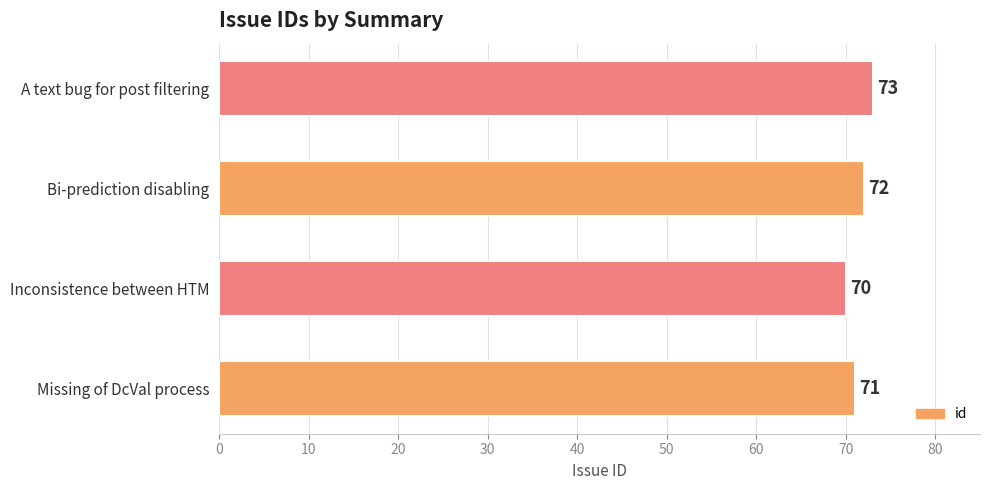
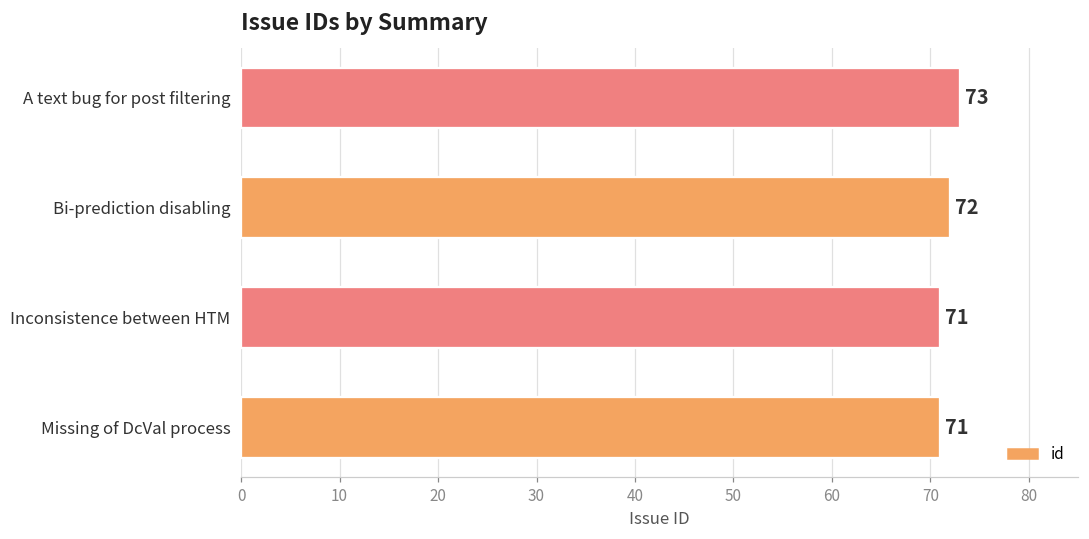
Inconsistence between HTM: 70 -> 71
